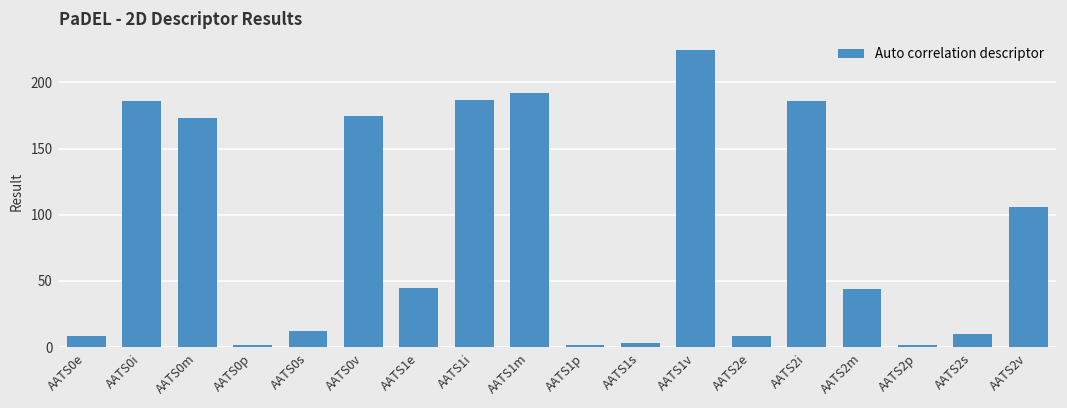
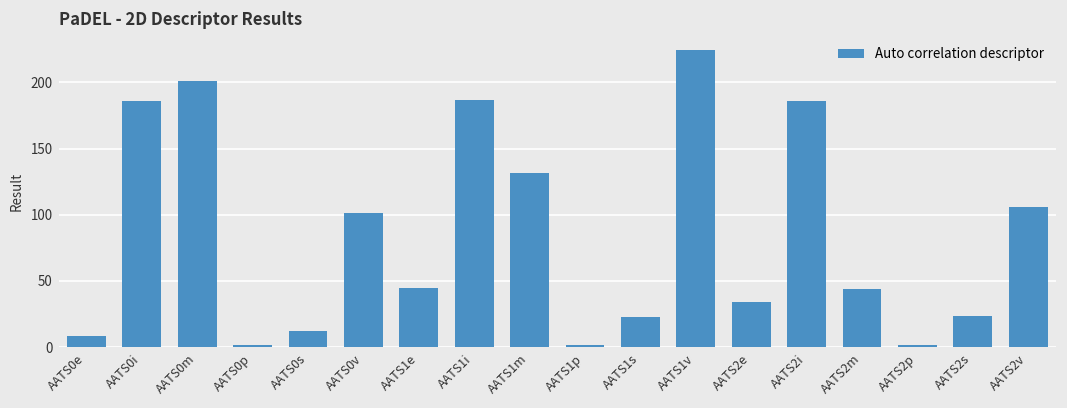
AATS0m: 173 -> 201
AATS0v: 175 -> 102
AATS1m: 192 -> 132
AATS1s: 3 -> 23
AATS2e: 9 -> 34
AATS2s: 10 -> 23
